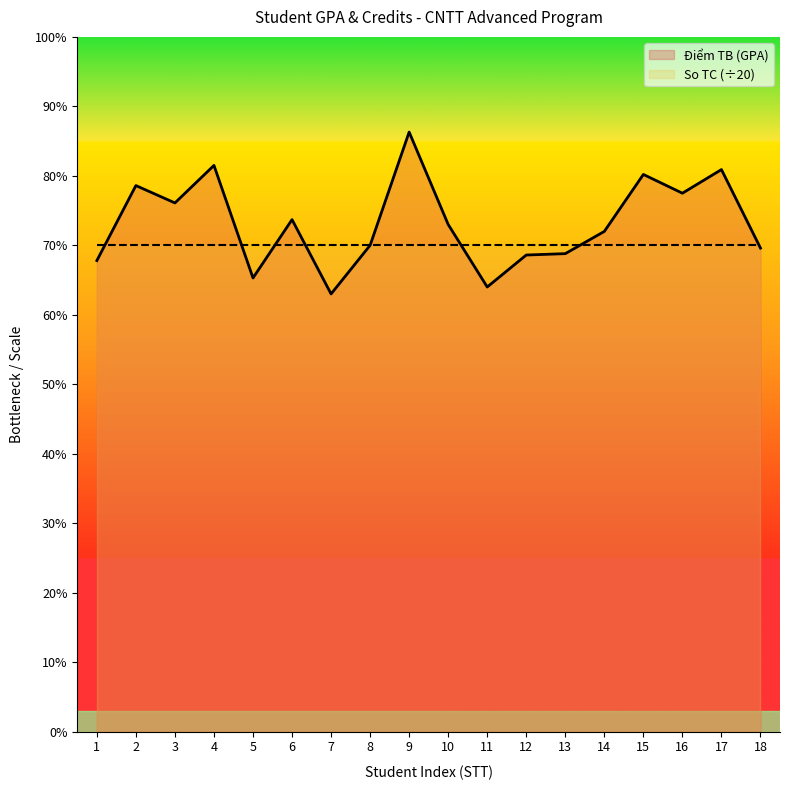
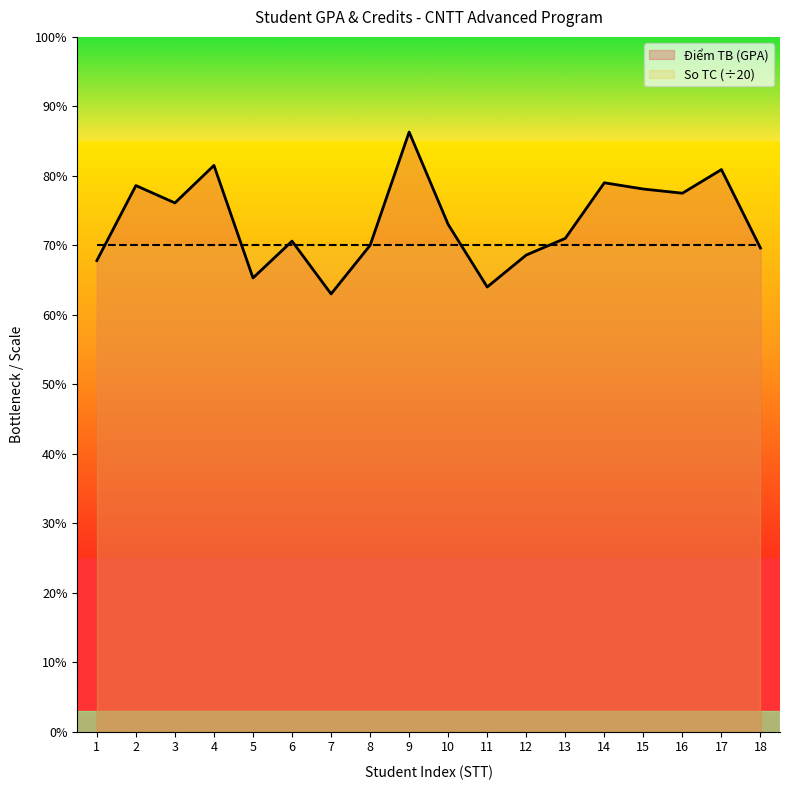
Điểm TB (GPA), 6: 74% -> 71%
Điểm TB (GPA), 13: 69% -> 71%
Điểm TB (GPA), 14: 72% -> 79%
Điểm TB (GPA), 15: 80% -> 78%
